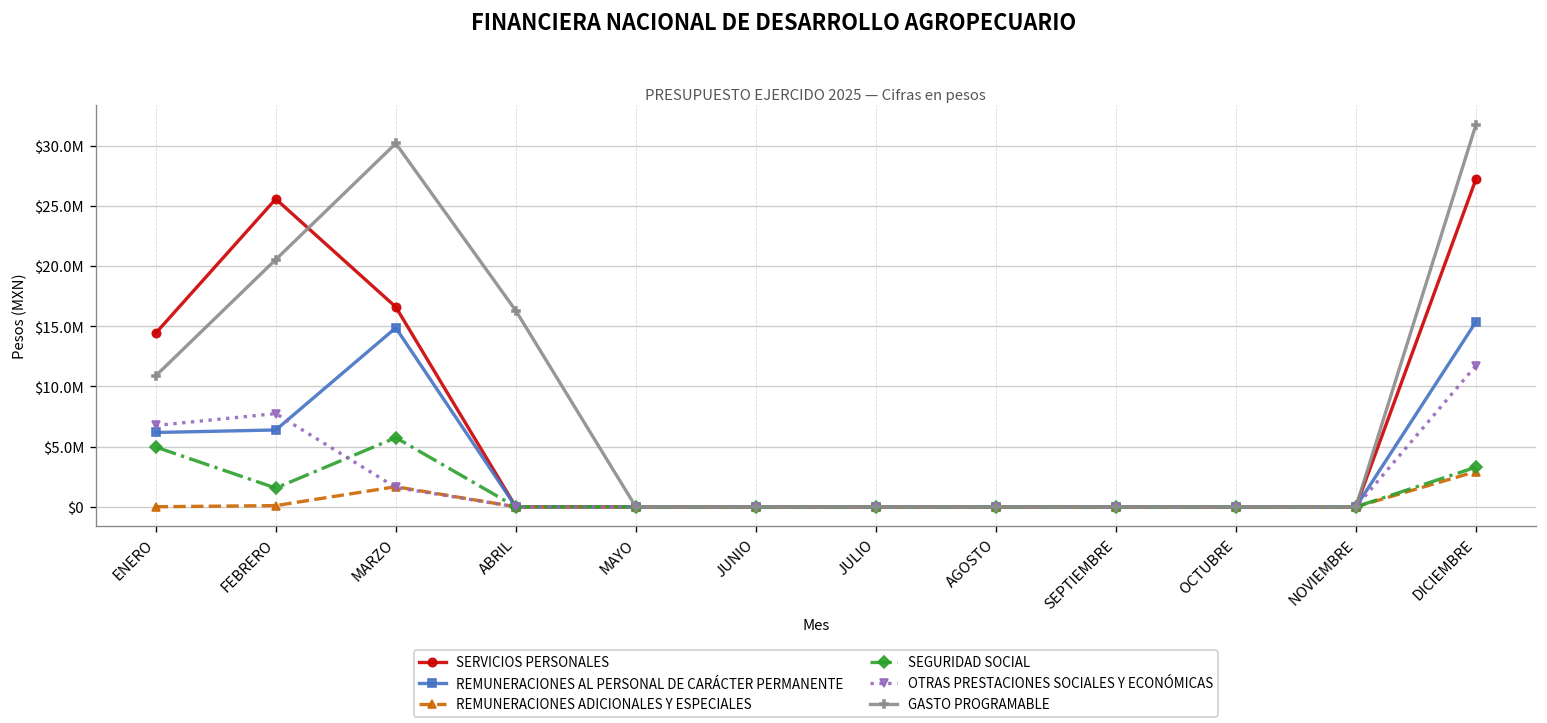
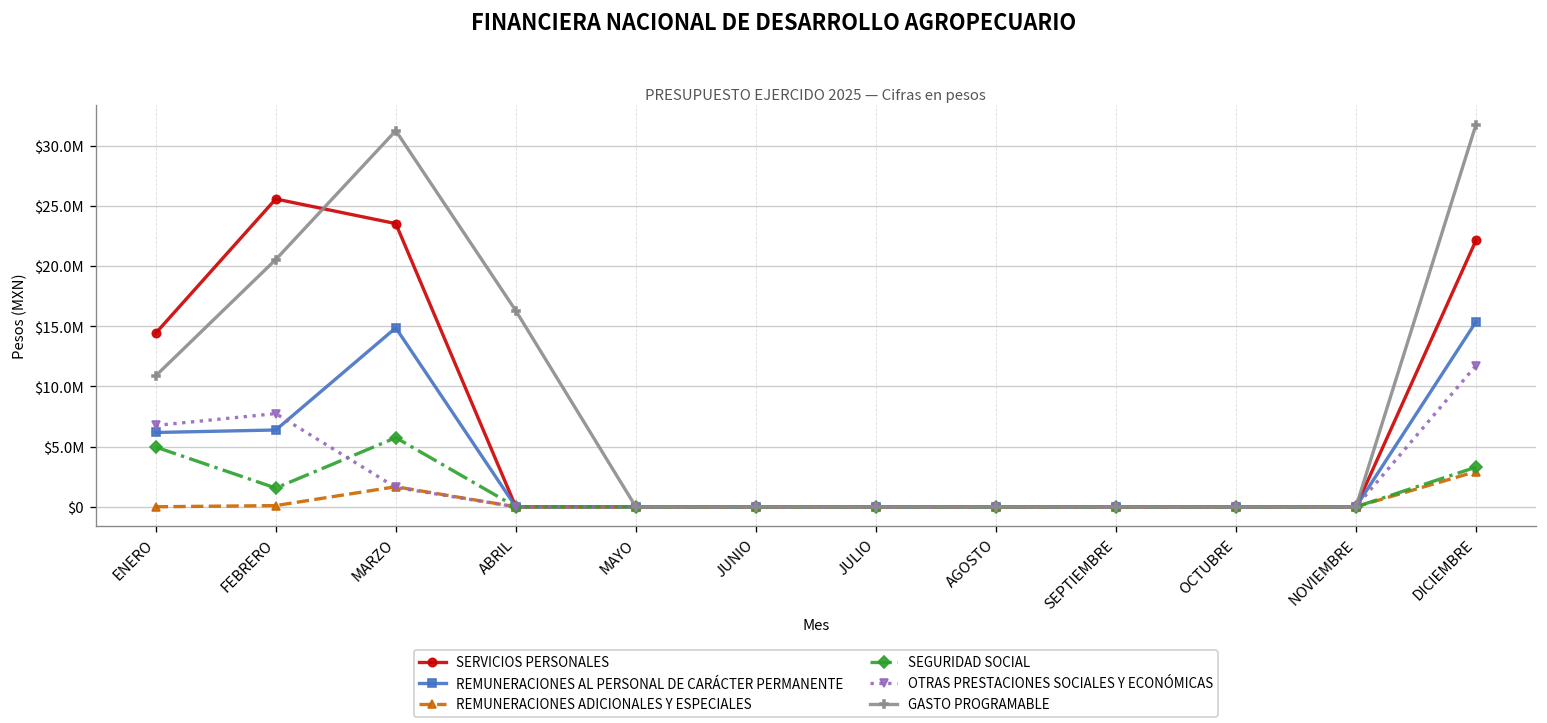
SERVICIOS PERSONALES, MARZO: $16600000 -> $23500000
GASTO PROGRAMABLE, MARZO: $30200000 -> $31300000
SERVICIOS PERSONALES, DICIEMBRE: $27200000 -> $22100000
